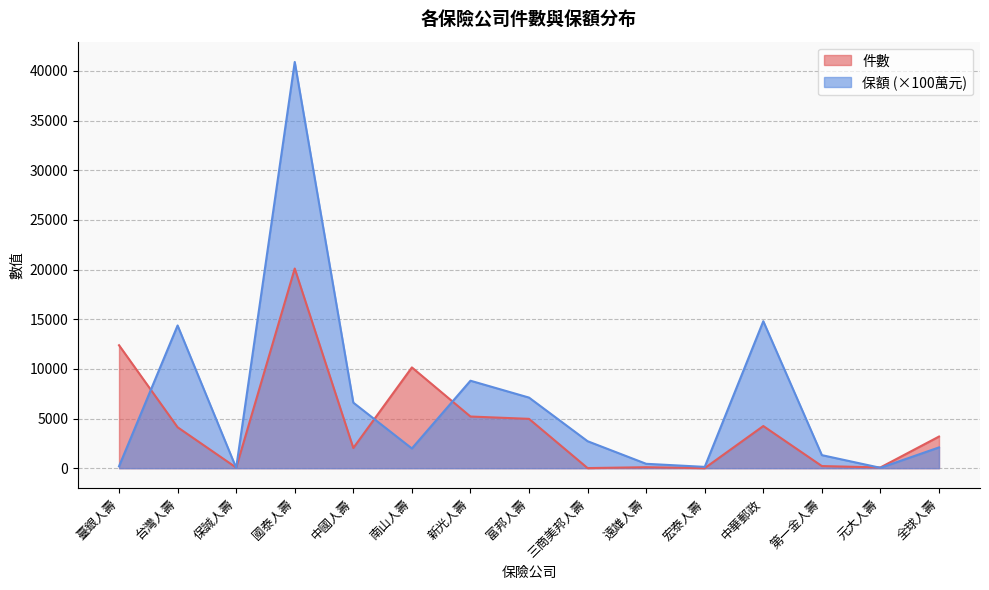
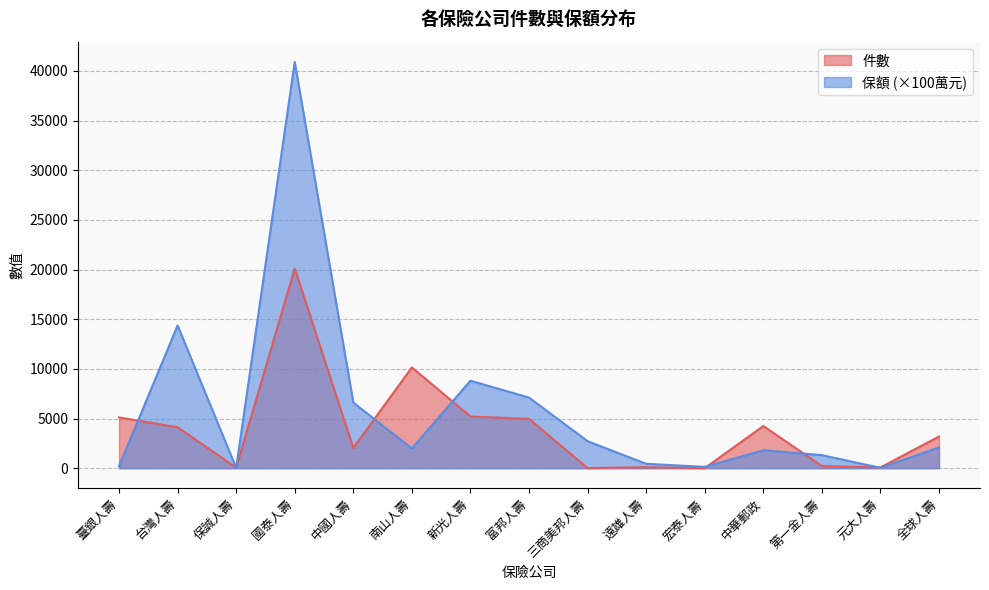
件數, 臺銀人壽: 12000 -> 5000
保額 (×100萬元), 中華郵政: 15000 -> 2000
